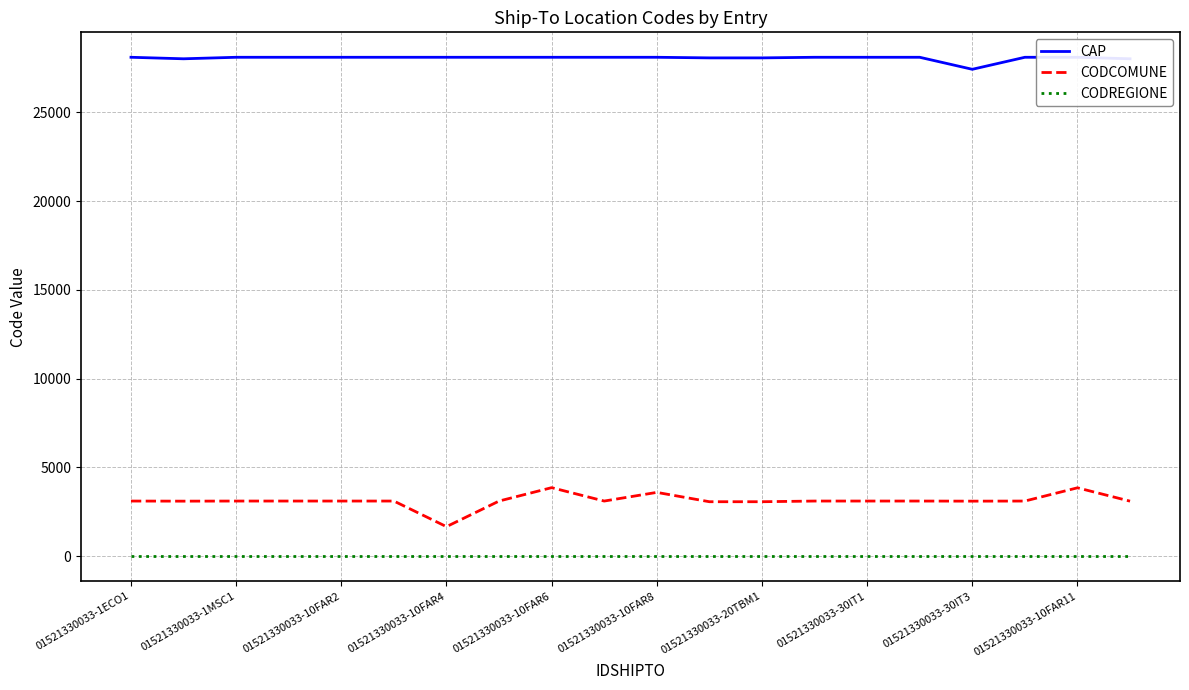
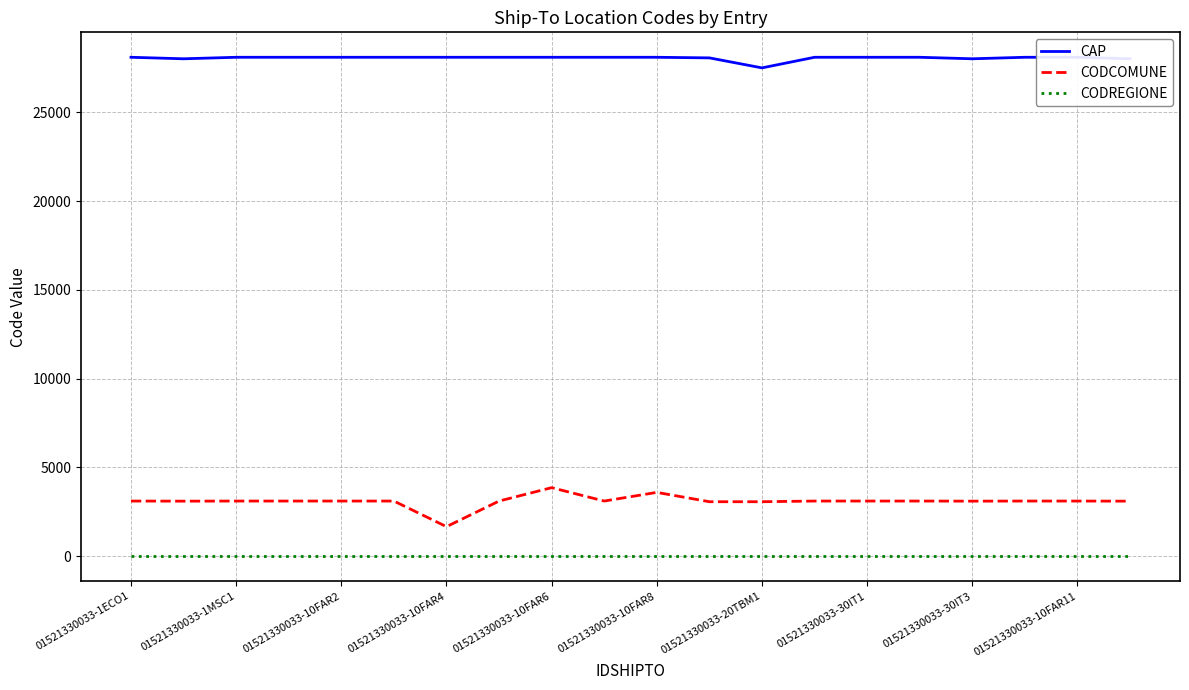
CAP, 01521330033-20TBM1: 28100 -> 27500
CAP, 01521330033-30IT3: 27400 -> 28000
CODCOMUNE, 01521330033-10FAR11: 3900 -> 3100
